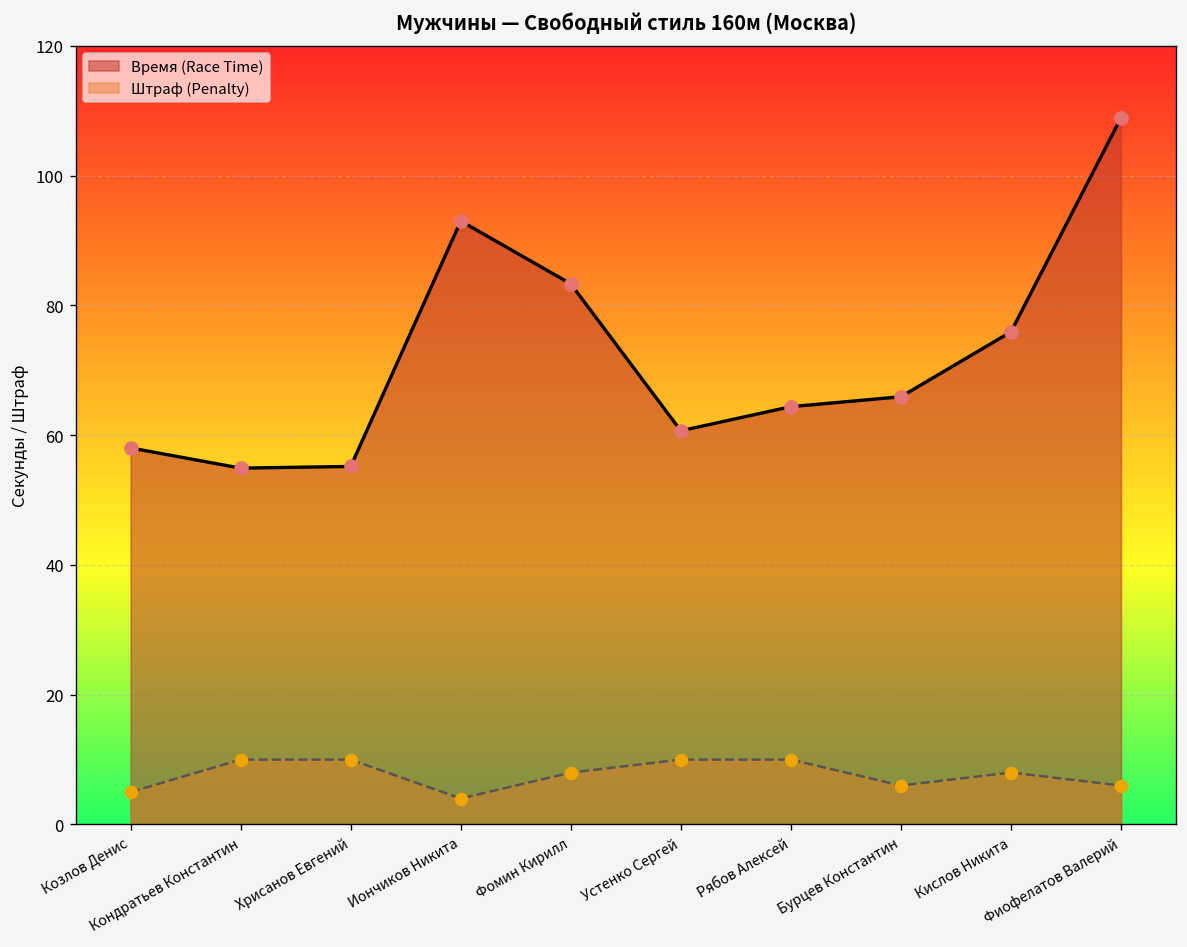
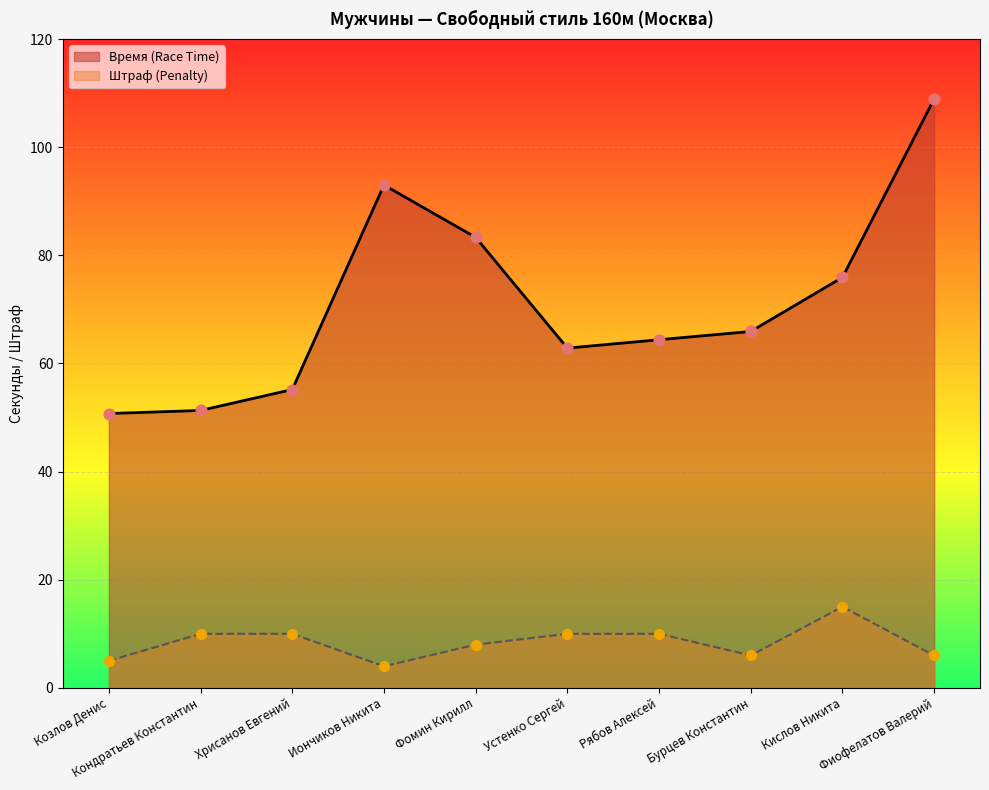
Время (Race Time), Козлов Денис: 58 -> 51
Время (Race Time), Кондратьев Константин: 55 -> 51
Время (Race Time), Устенко Сергей: 61 -> 63
Штраф (Penalty), Кислов Никита: 8 -> 15
